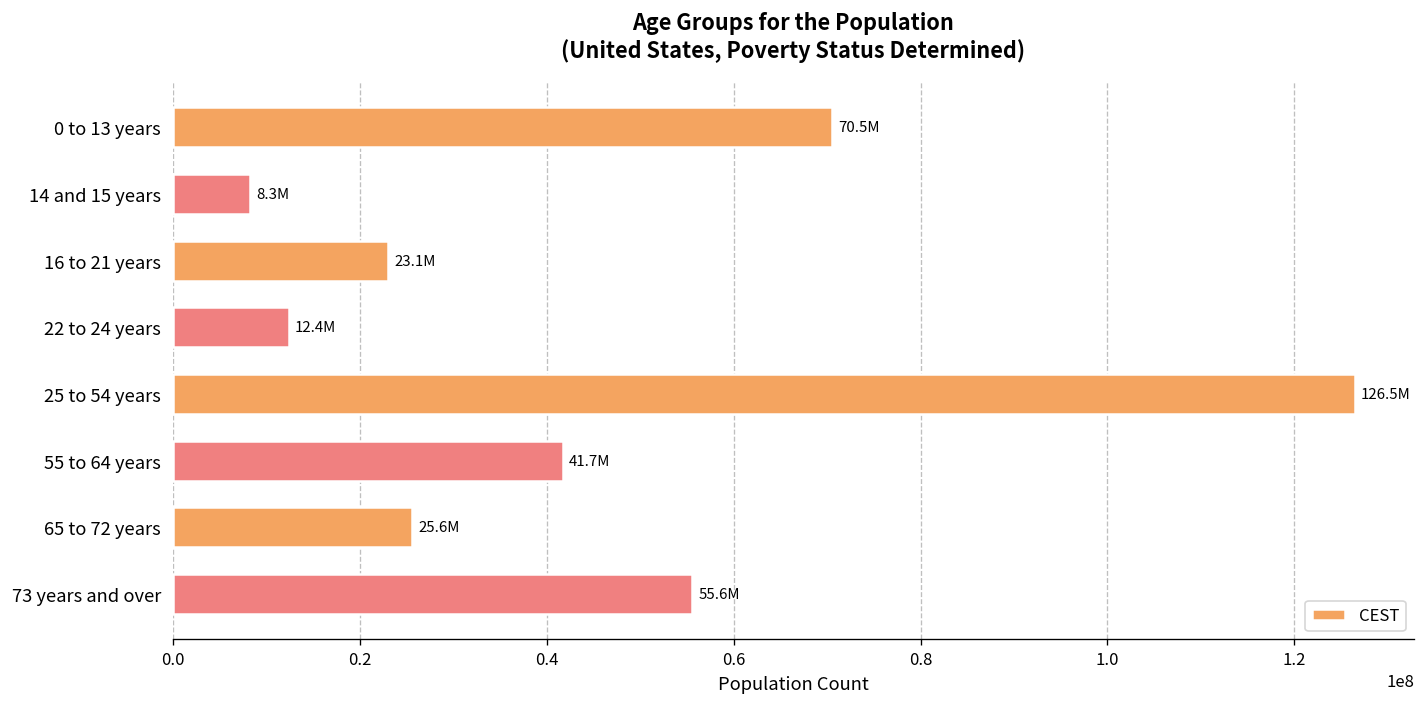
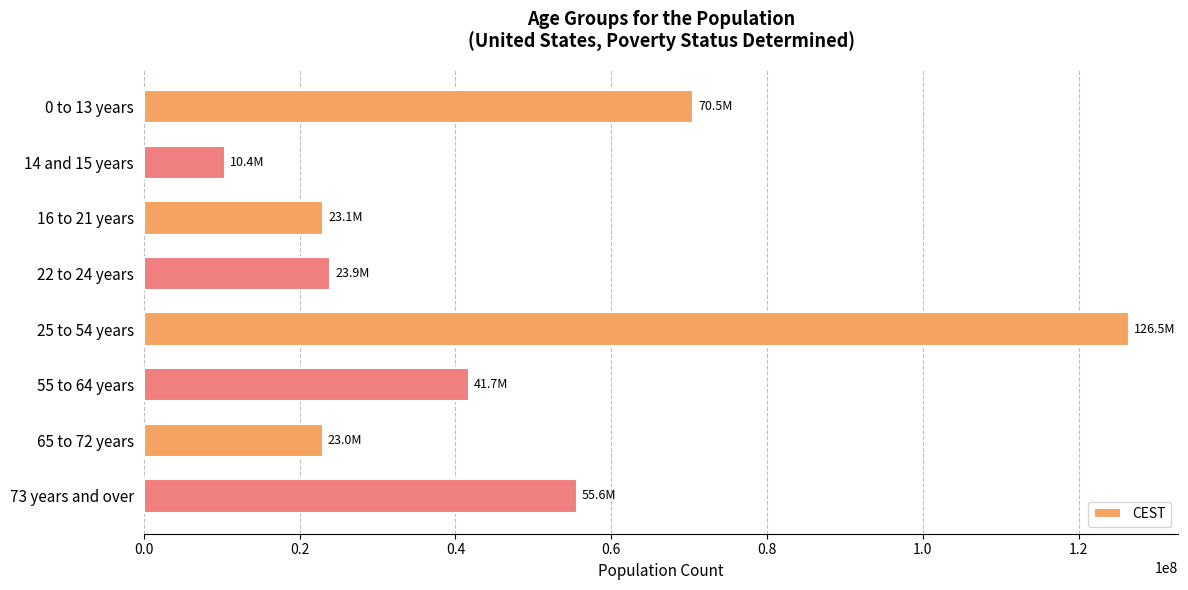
14 and 15 years: 8.3M -> 10.4M
22 to 24 years: 12.4M -> 23.9M
65 to 72 years: 25.6M -> 23.0M
